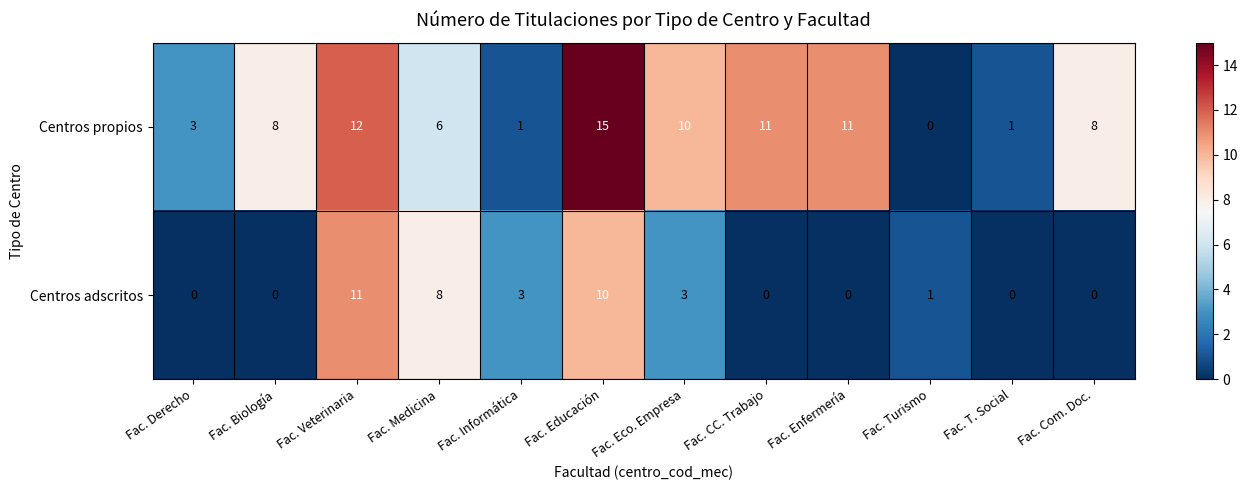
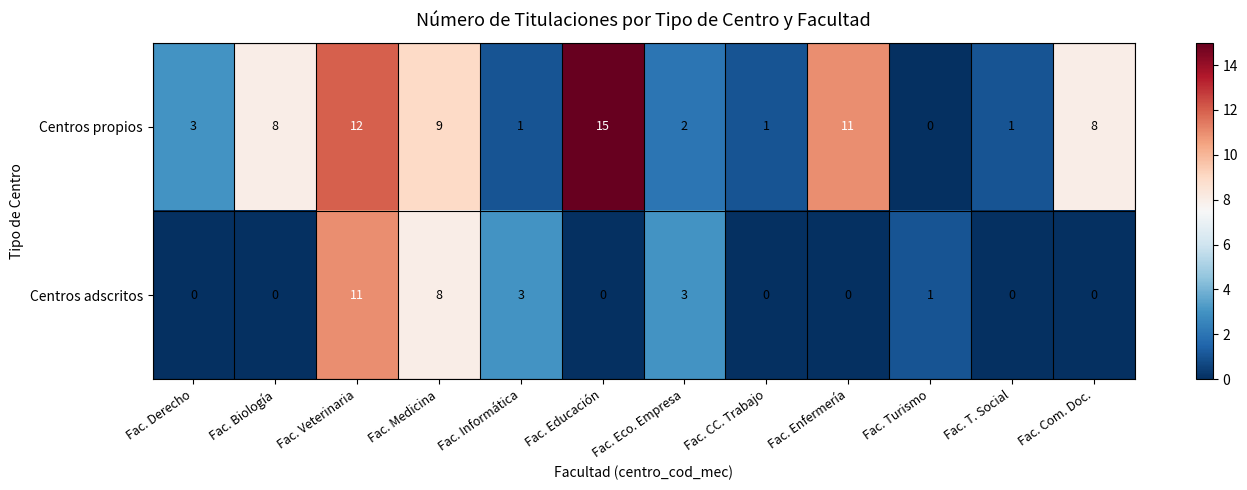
Centros propios, Fac. Medicina: 6 -> 9
Centros propios, Fac. Eco. Empresa: 10 -> 2
Centros propios, Fac. CC. Trabajo: 11 -> 1
Centros adscritos, Fac. Educación: 10 -> 0
